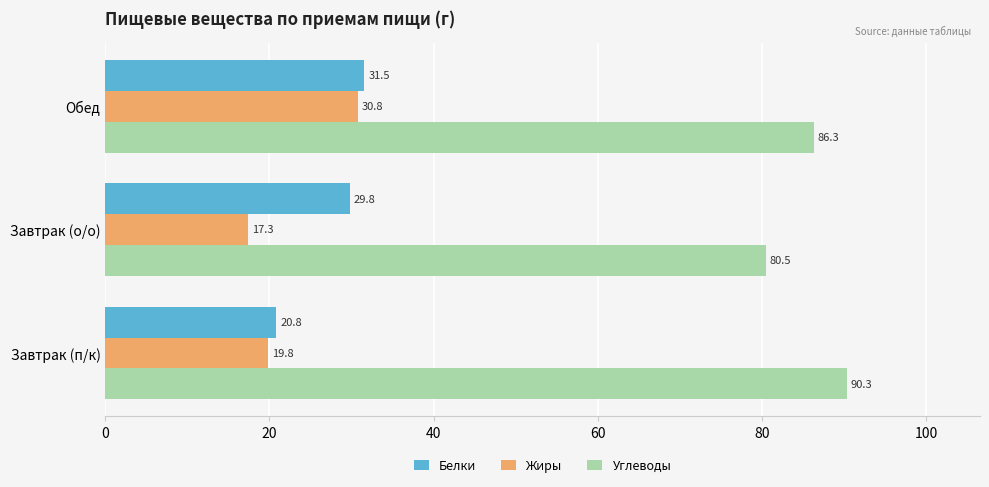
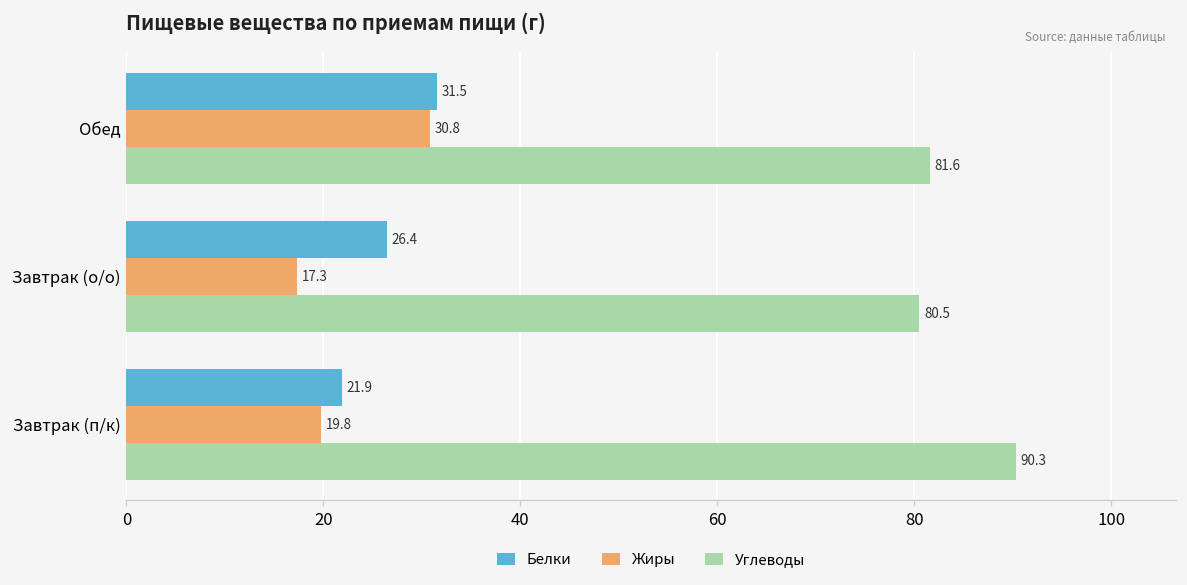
Углеводы, Обед: 86.3 -> 81.6
Белки, Завтрак (о/о): 29.8 -> 26.4
Белки, Завтрак (п/к): 20.8 -> 21.9
